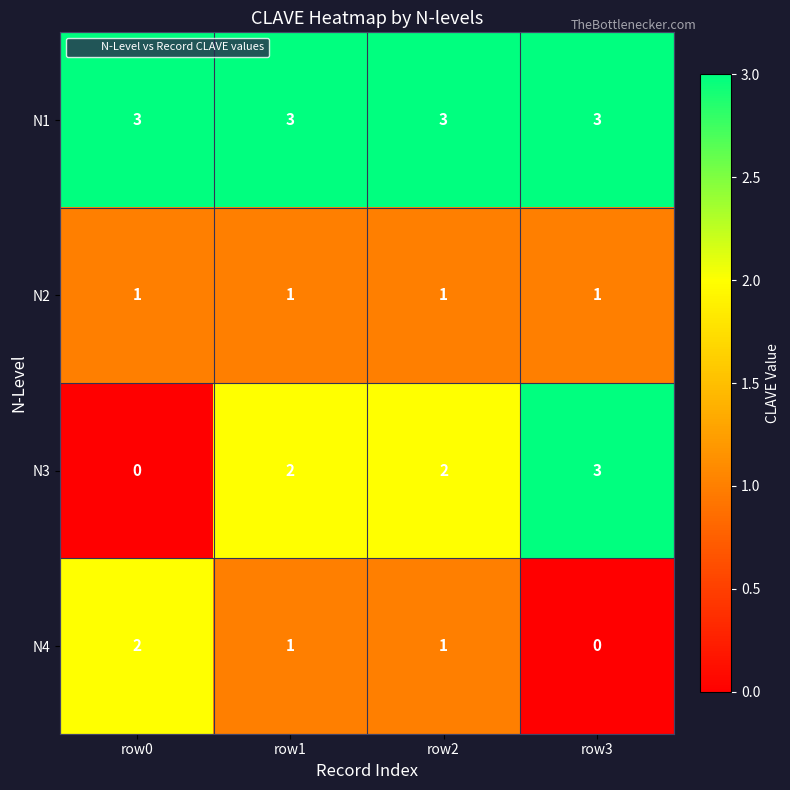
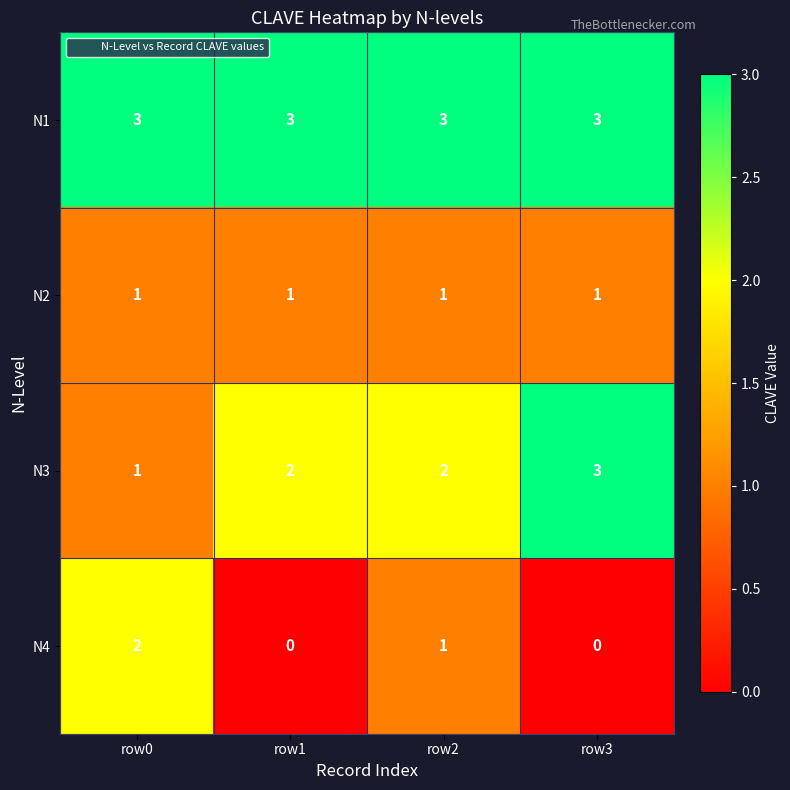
N3, row0: 0 -> 1
N4, row1: 1 -> 0
